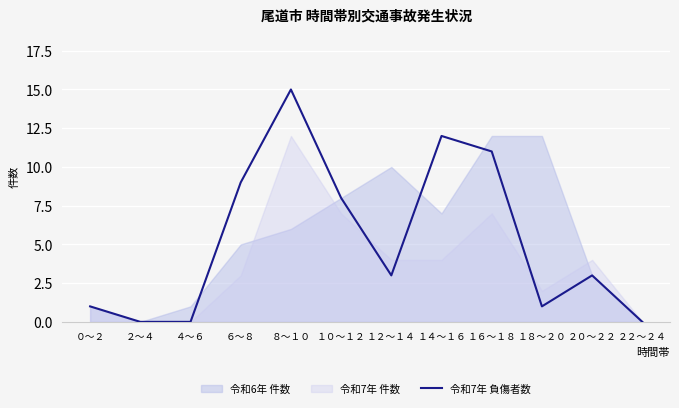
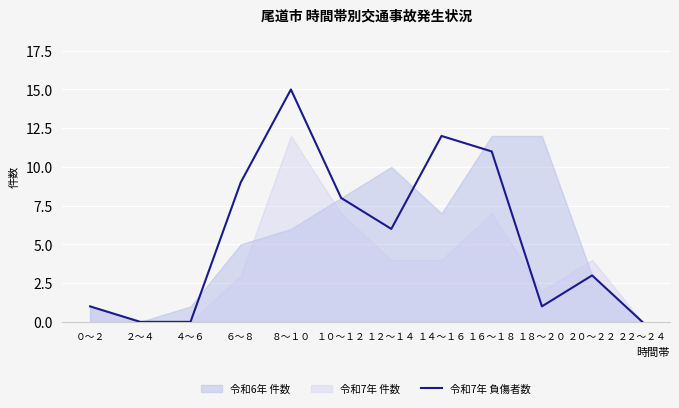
令和7年 負傷者数, １２～１４: 3 -> 6
